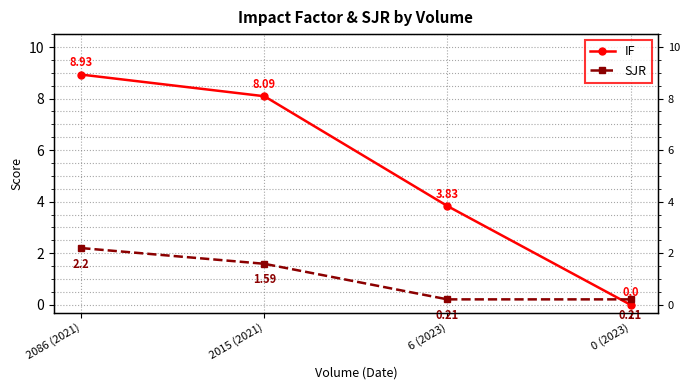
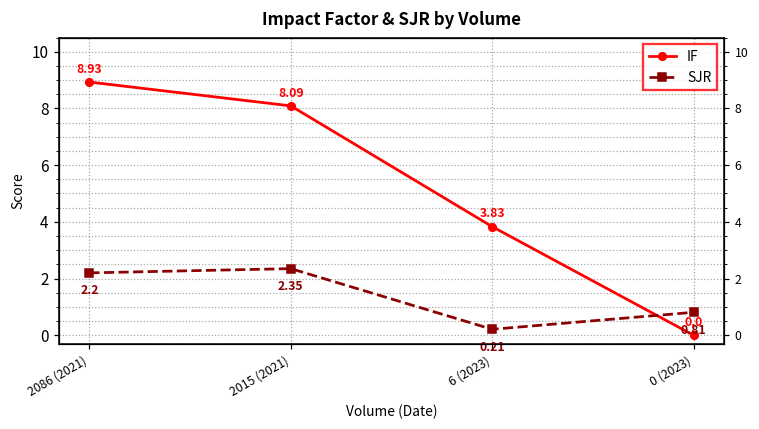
SJR, 2015 (2021): 1.59 -> 2.35
SJR, 0 (2023): 0.21 -> 0.81
